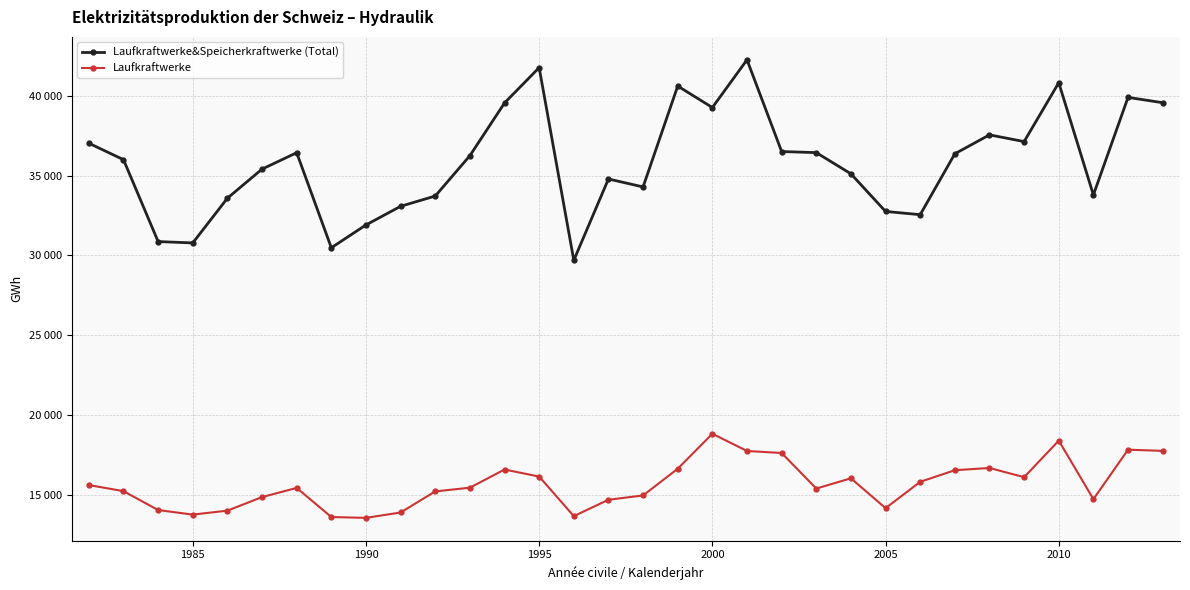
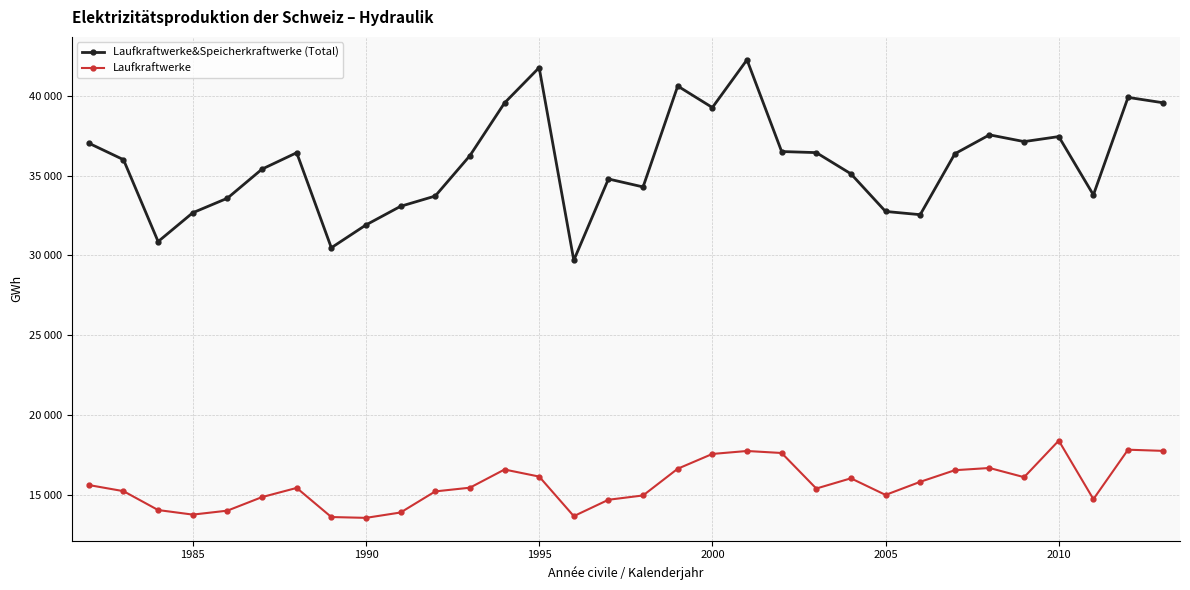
Laufkraftwerke&Speicherkraftwerke (Total), 1985: 30800 -> 32700
Laufkraftwerke, 2000: 18800 -> 17600
Laufkraftwerke, 2005: 14200 -> 15000
Laufkraftwerke&Speicherkraftwerke (Total), 2010: 40800 -> 37500
